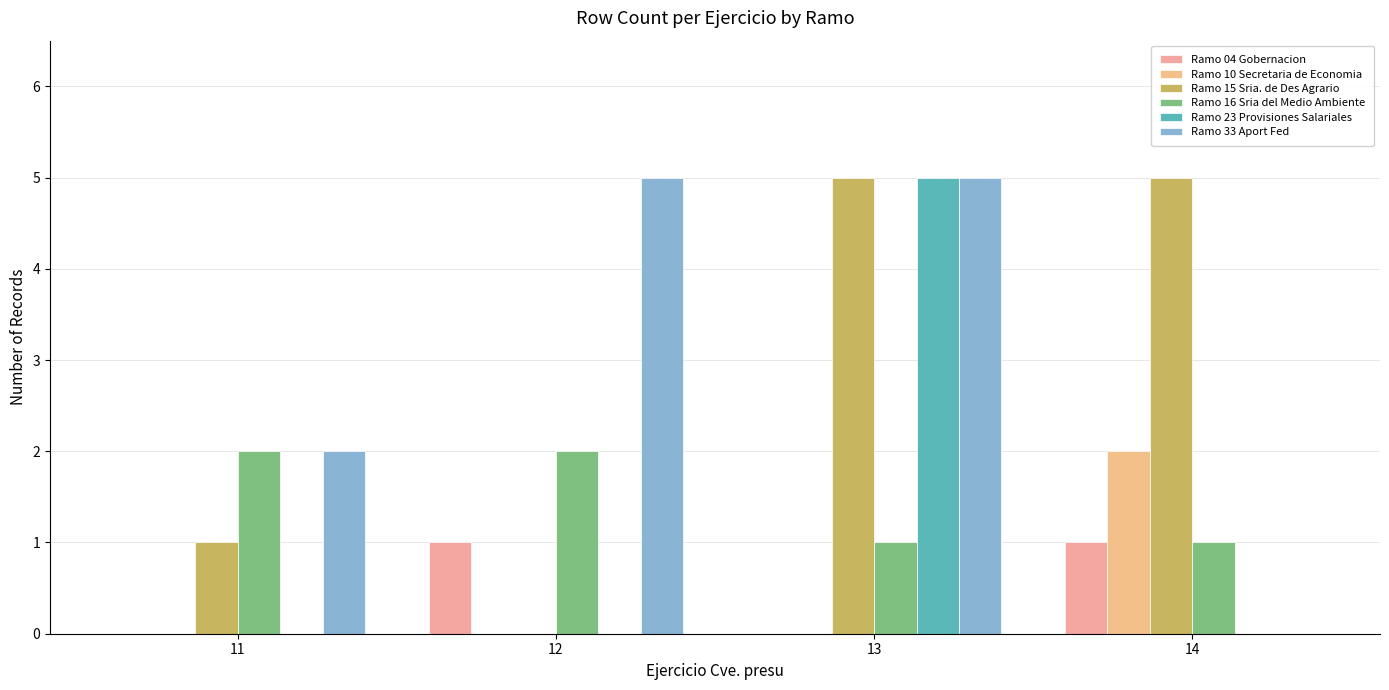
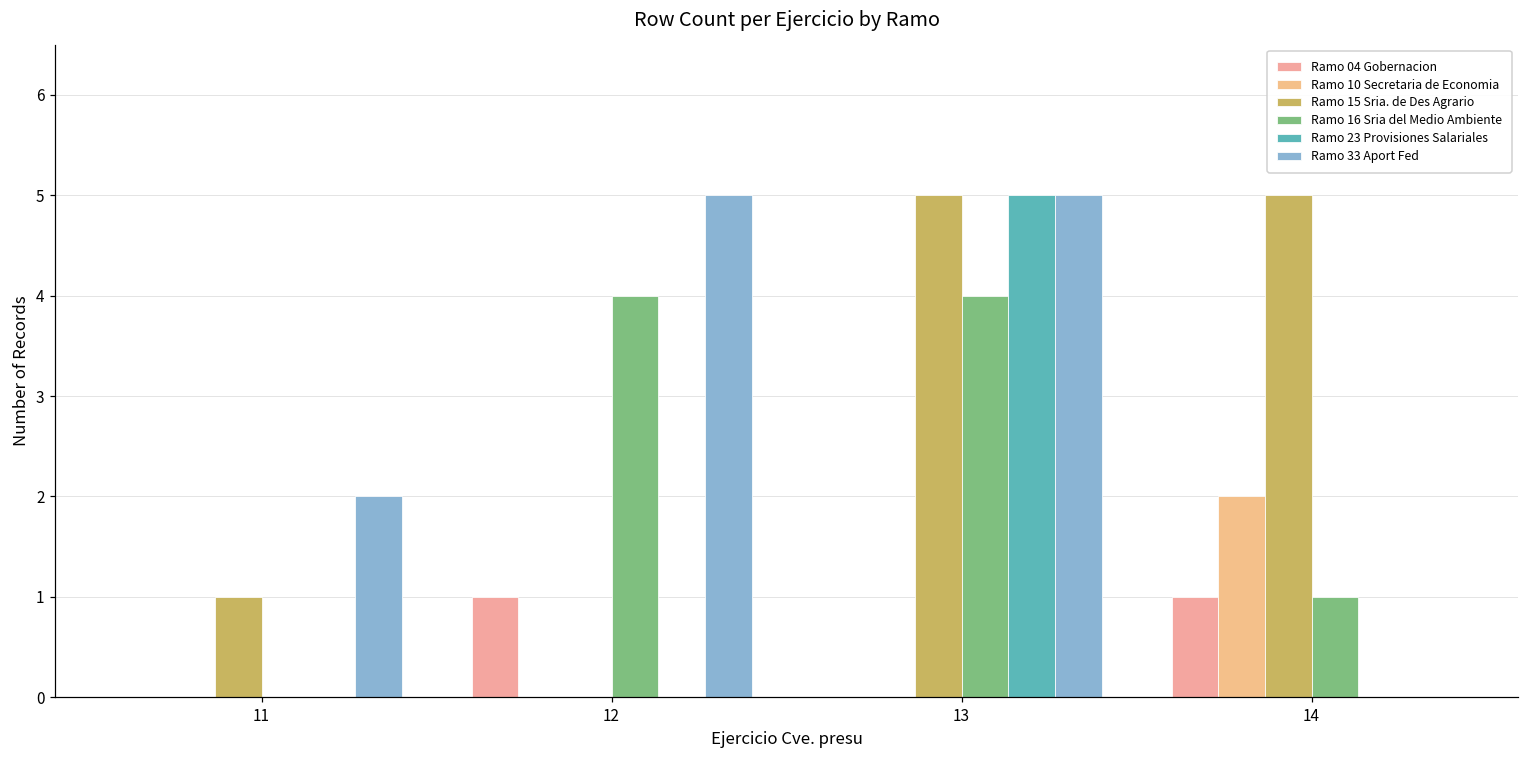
Ramo 16 Sria del Medio Ambiente, 11: 2 -> 0
Ramo 16 Sria del Medio Ambiente, 12: 2 -> 4
Ramo 16 Sria del Medio Ambiente, 13: 1 -> 4
